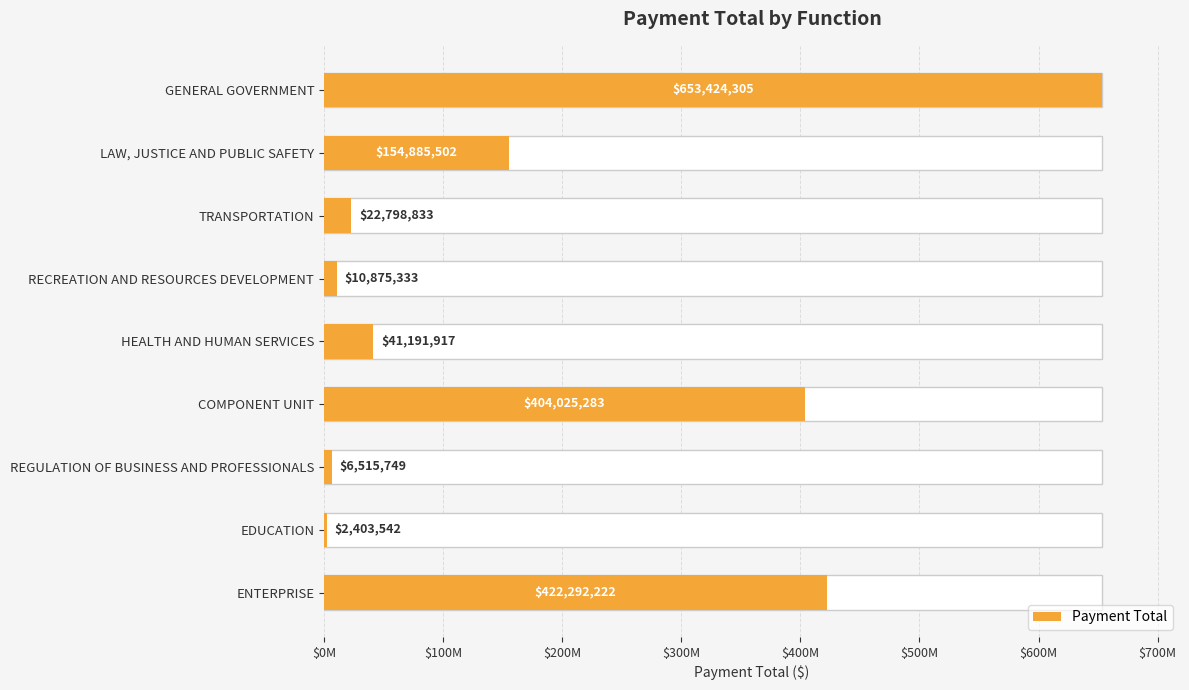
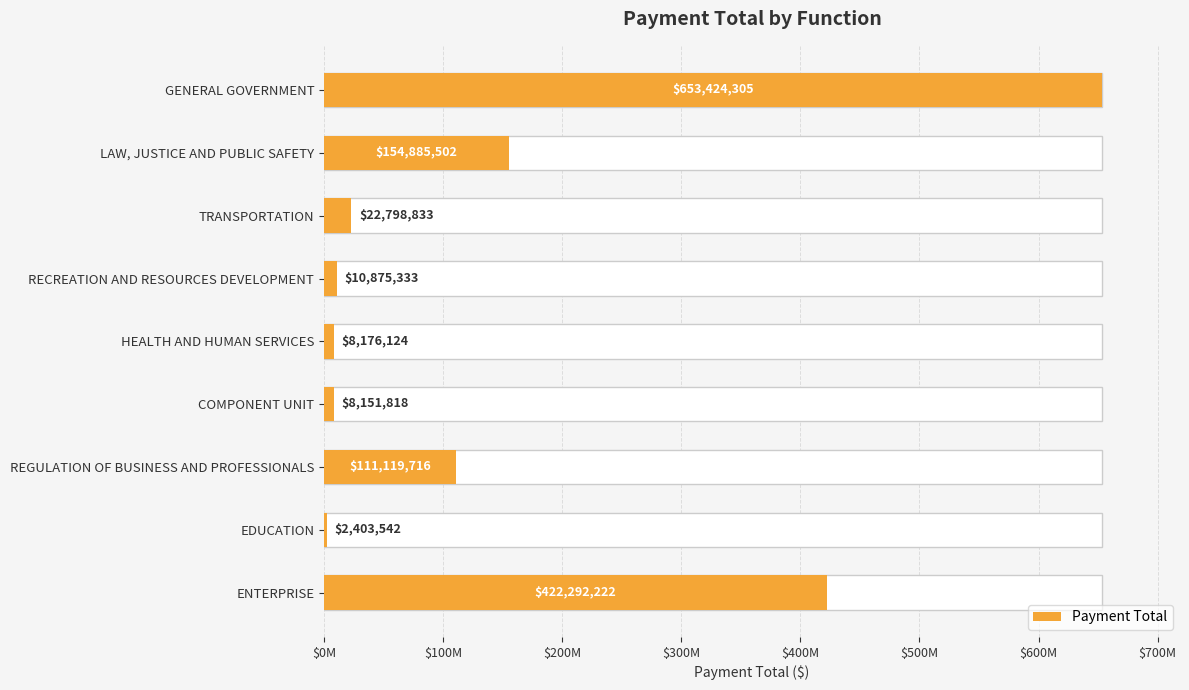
Payment Total, HEALTH AND HUMAN SERVICES: $41,191,917 -> $8,176,124
Payment Total, COMPONENT UNIT: $404,025,283 -> $8,151,818
Payment Total, REGULATION OF BUSINESS AND PROFESSIONALS: $6,515,749 -> $111,119,716
